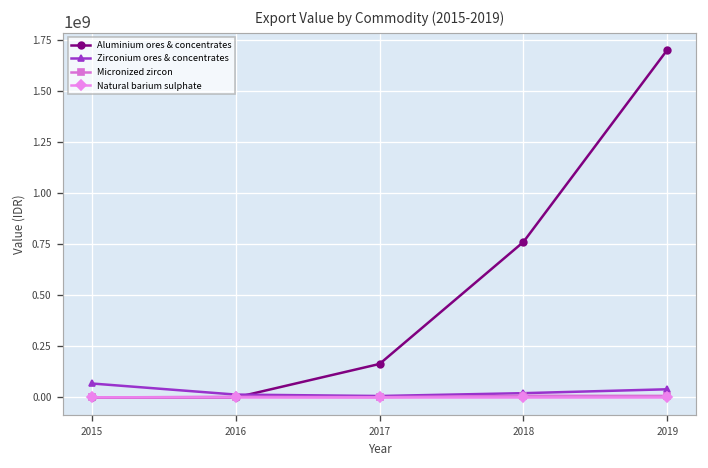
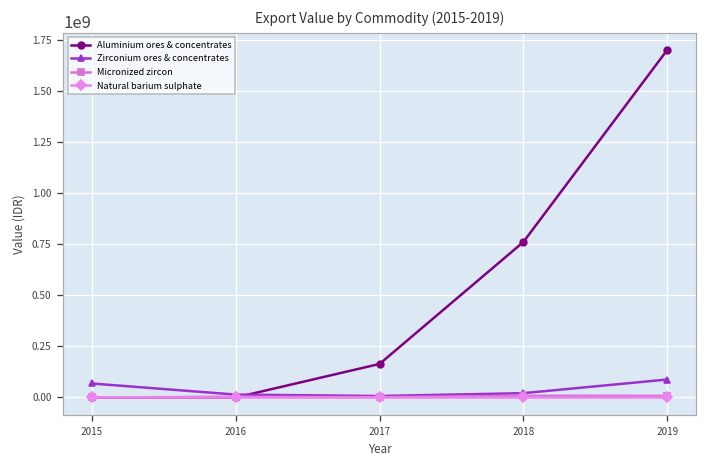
Zirconium ores & concentrates, 2019: 40000000 -> 90000000
